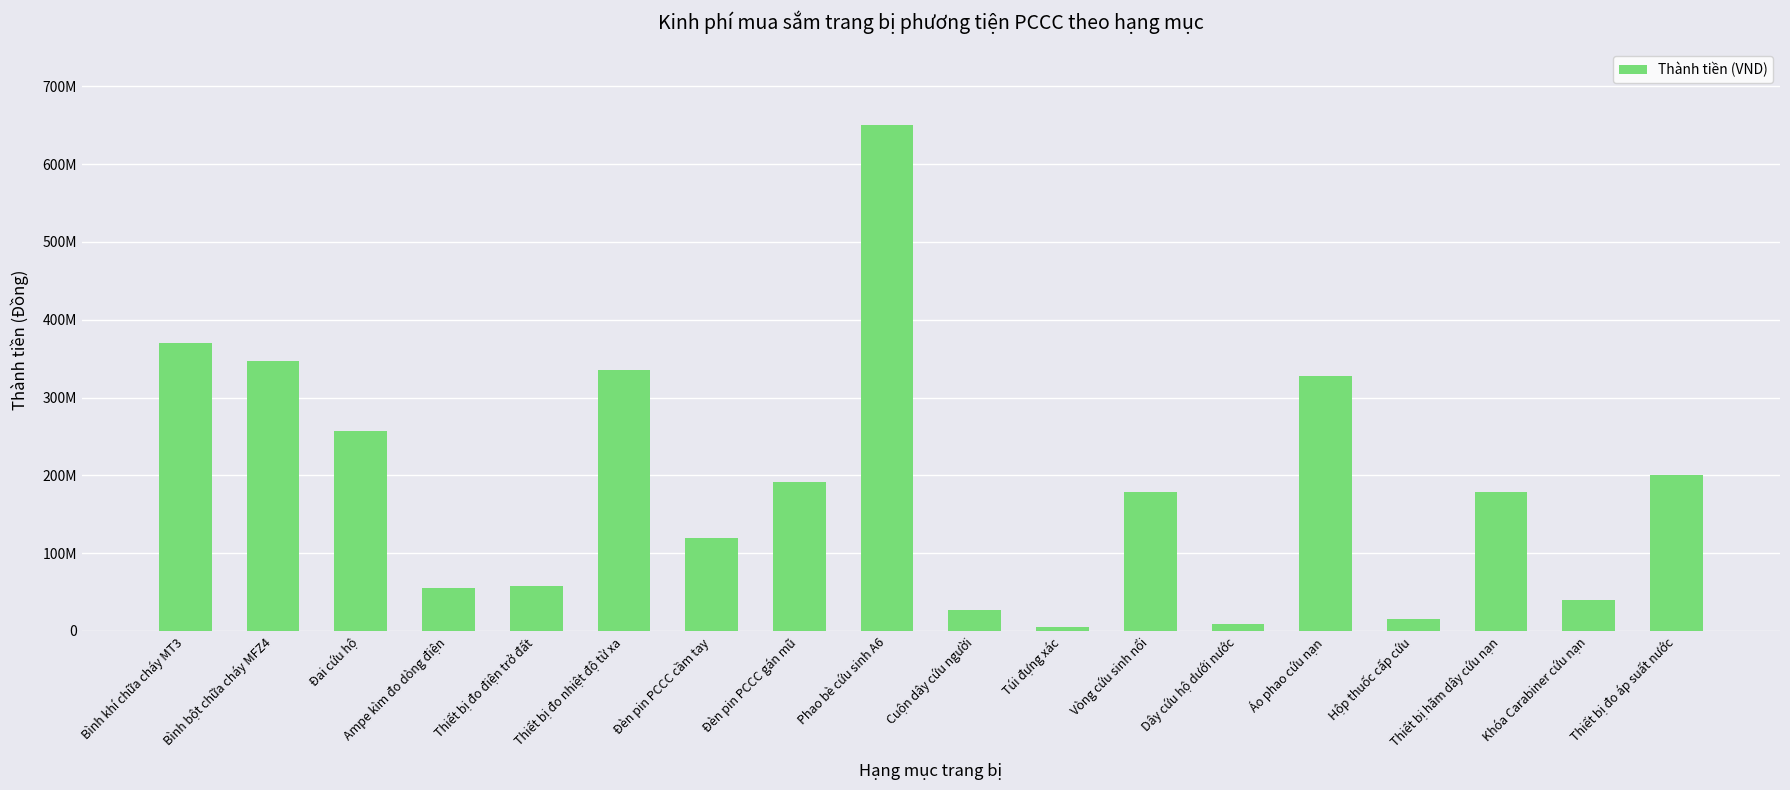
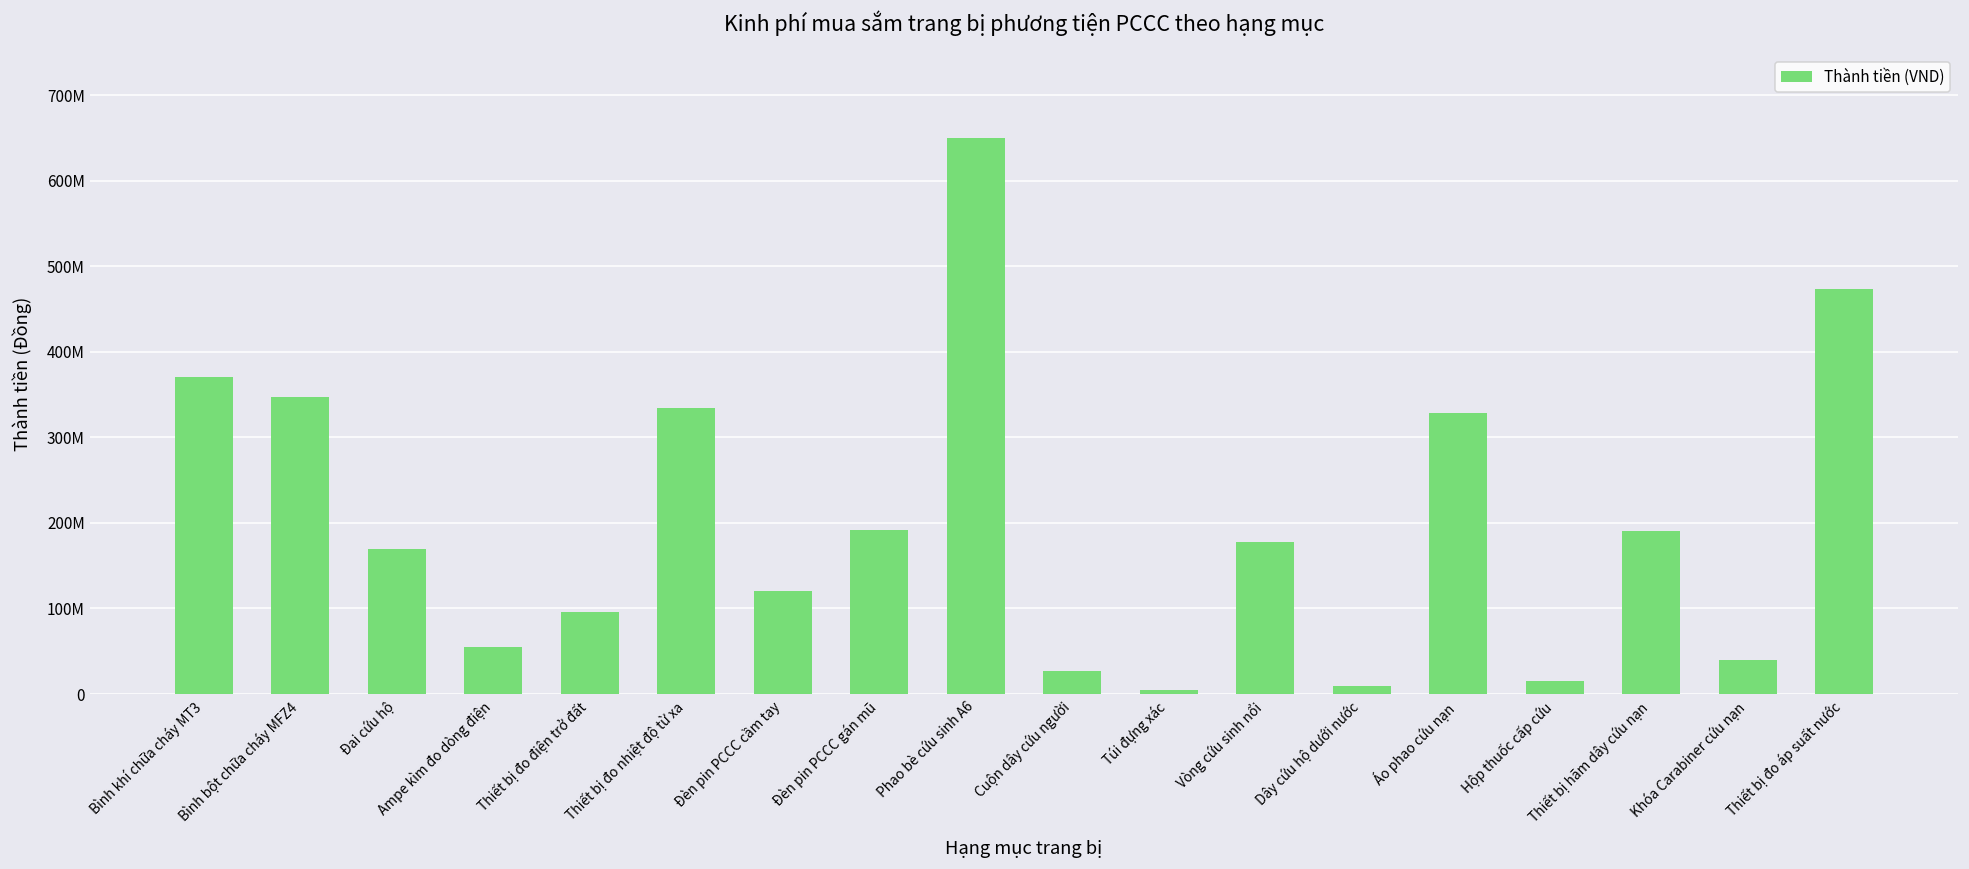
Đai cứu hộ: 260000000 -> 170000000
Thiết bị đo điện trở đất: 60000000 -> 100000000
Thiết bị hãm dây cứu nạn: 180000000 -> 190000000
Thiết bị đo áp suất nước: 200000000 -> 470000000
